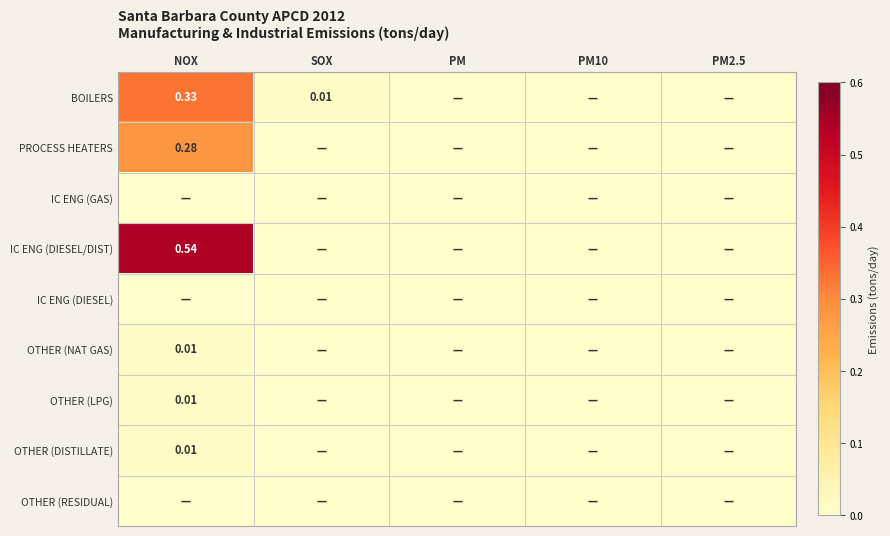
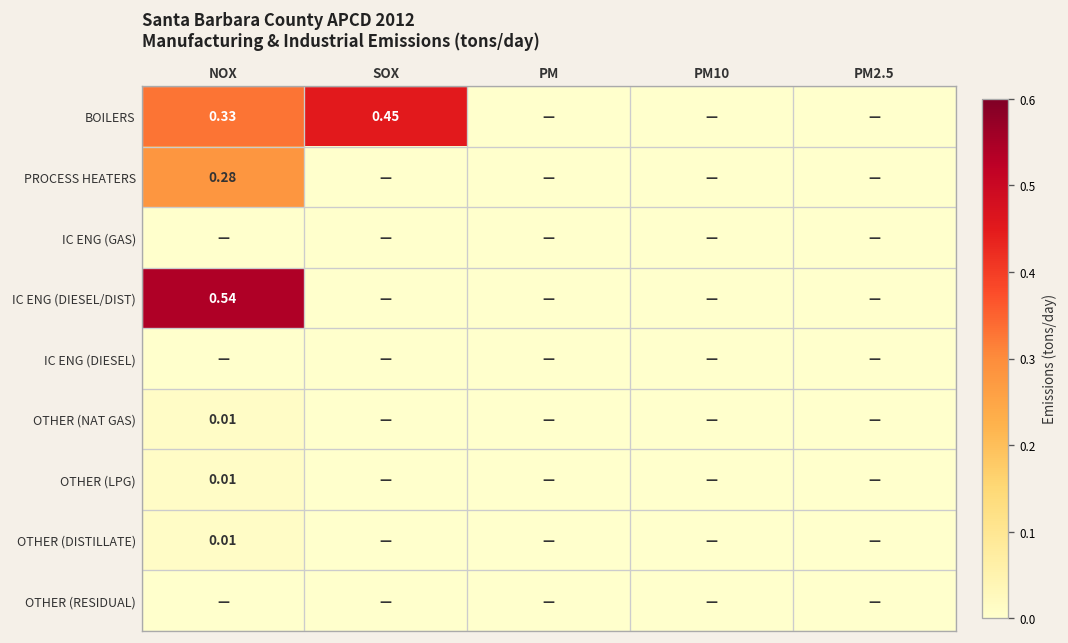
BOILERS, SOX: 0.01 -> 0.45
